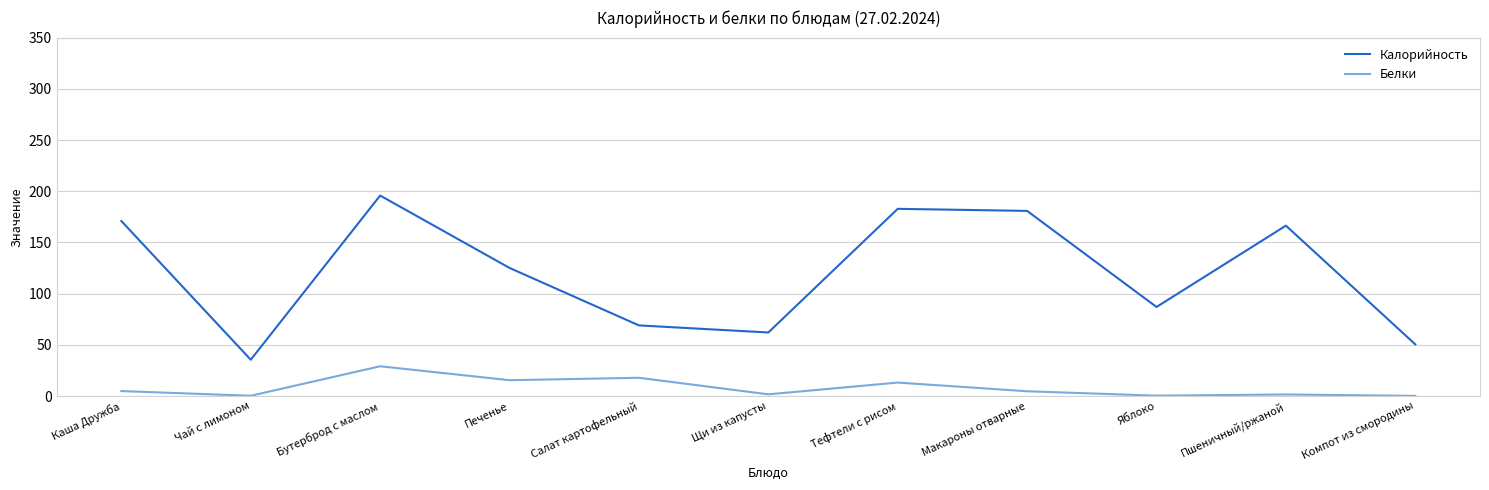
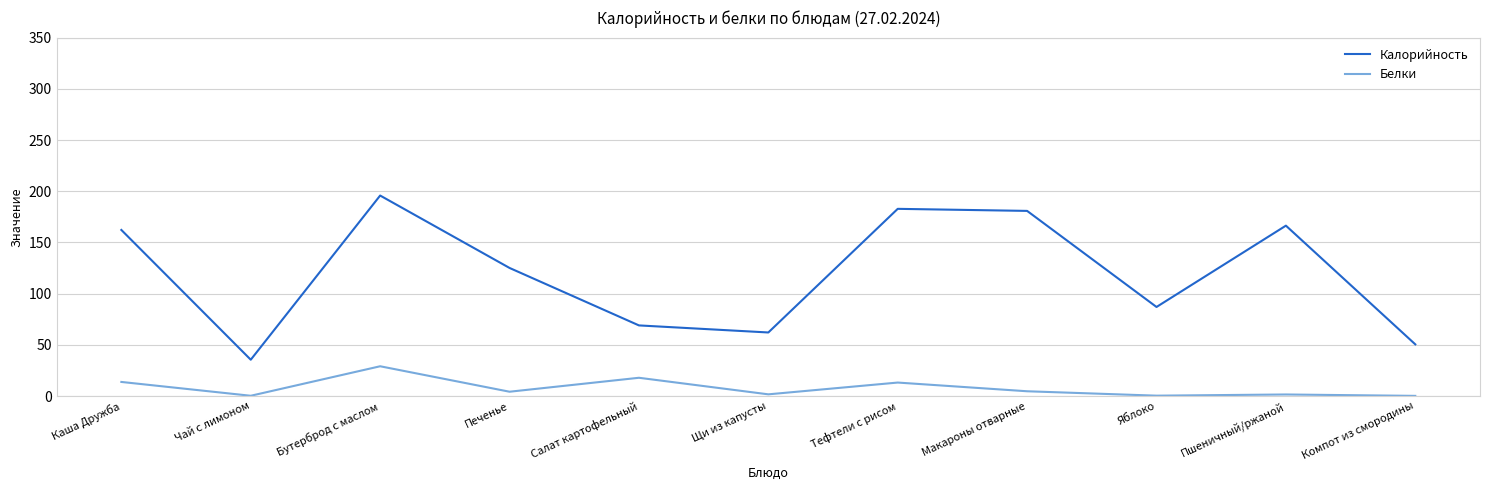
Калорийность, Каша Дружба: 171 -> 162
Белки, Каша Дружба: 5 -> 14
Белки, Печенье: 16 -> 4
